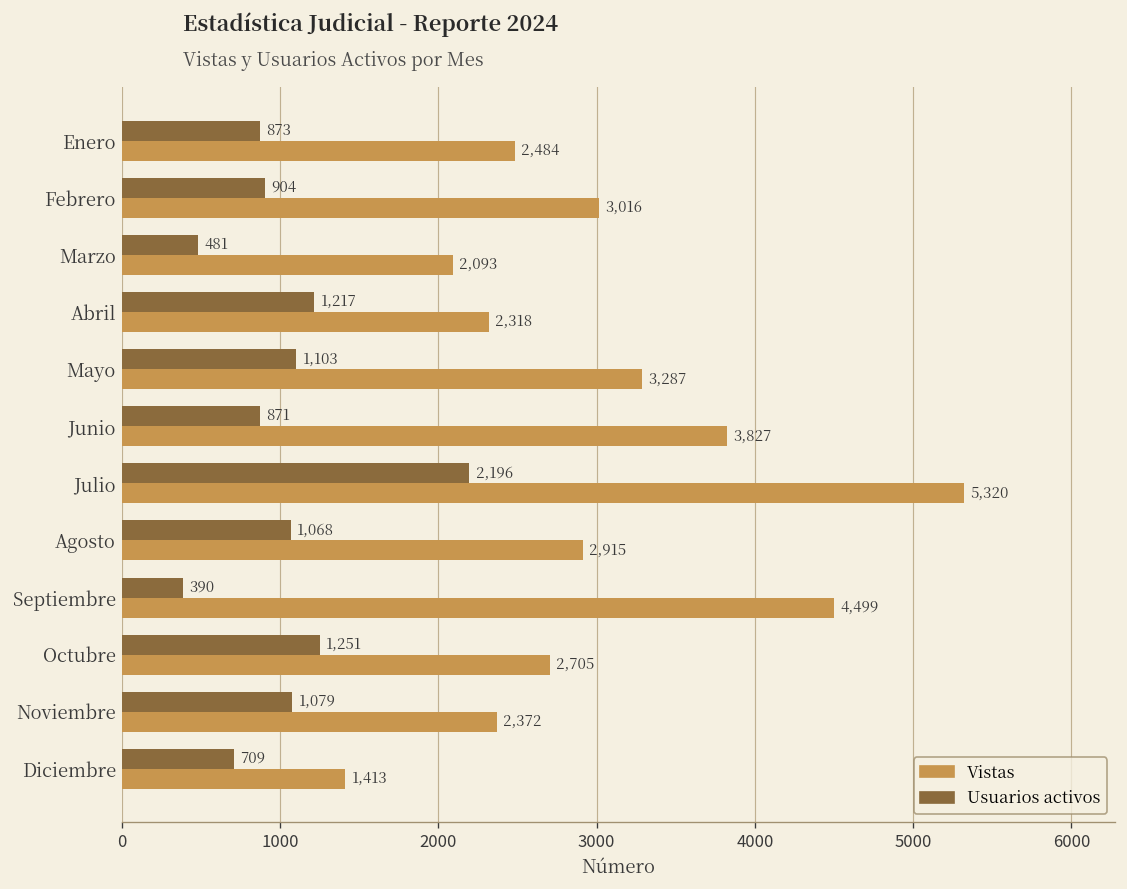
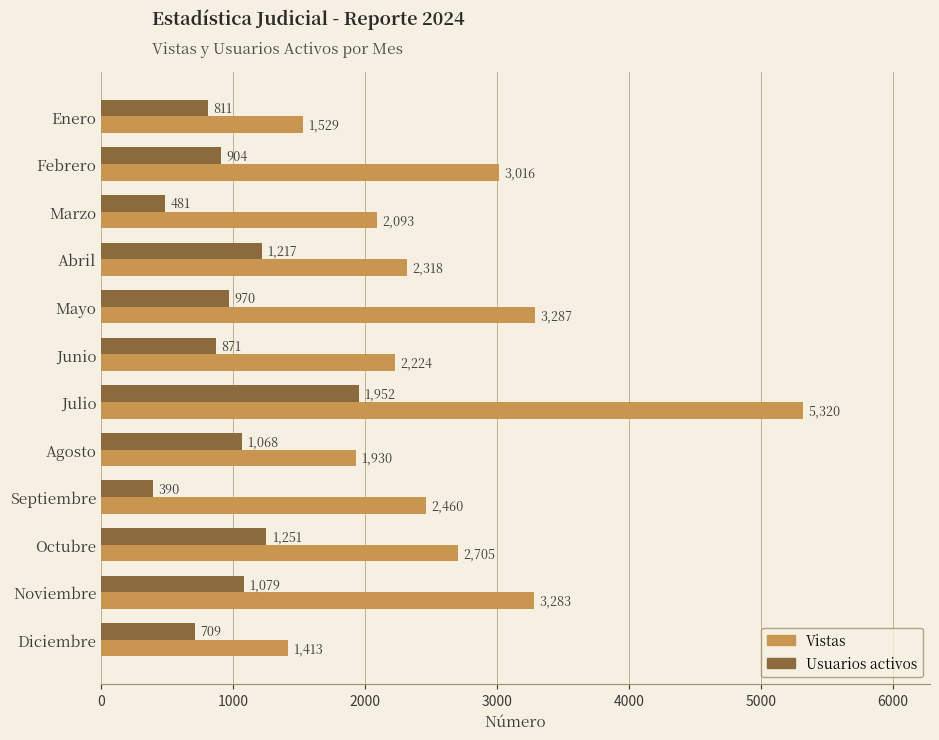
Usuarios activos, Enero: 873 -> 811
Vistas, Enero: 2,484 -> 1,529
Usuarios activos, Mayo: 1,103 -> 970
Vistas, Junio: 3,827 -> 2,224
Usuarios activos, Julio: 2,196 -> 1,952
Vistas, Agosto: 2,915 -> 1,930
Vistas, Septiembre: 4,499 -> 2,460
Vistas, Noviembre: 2,372 -> 3,283
